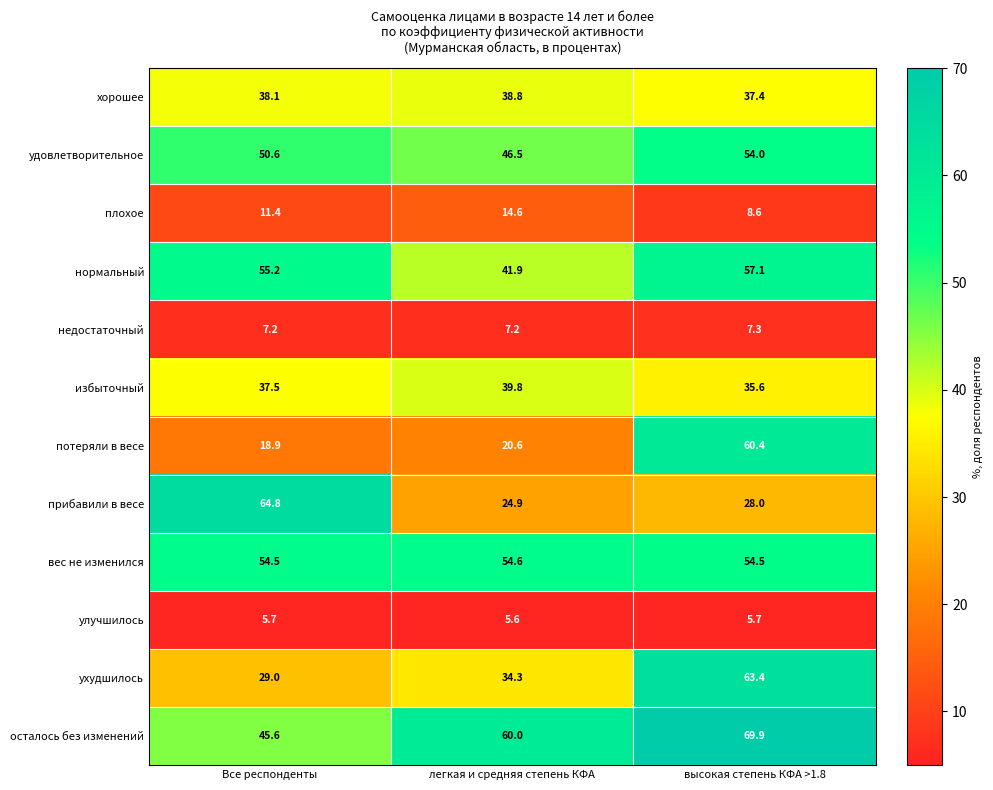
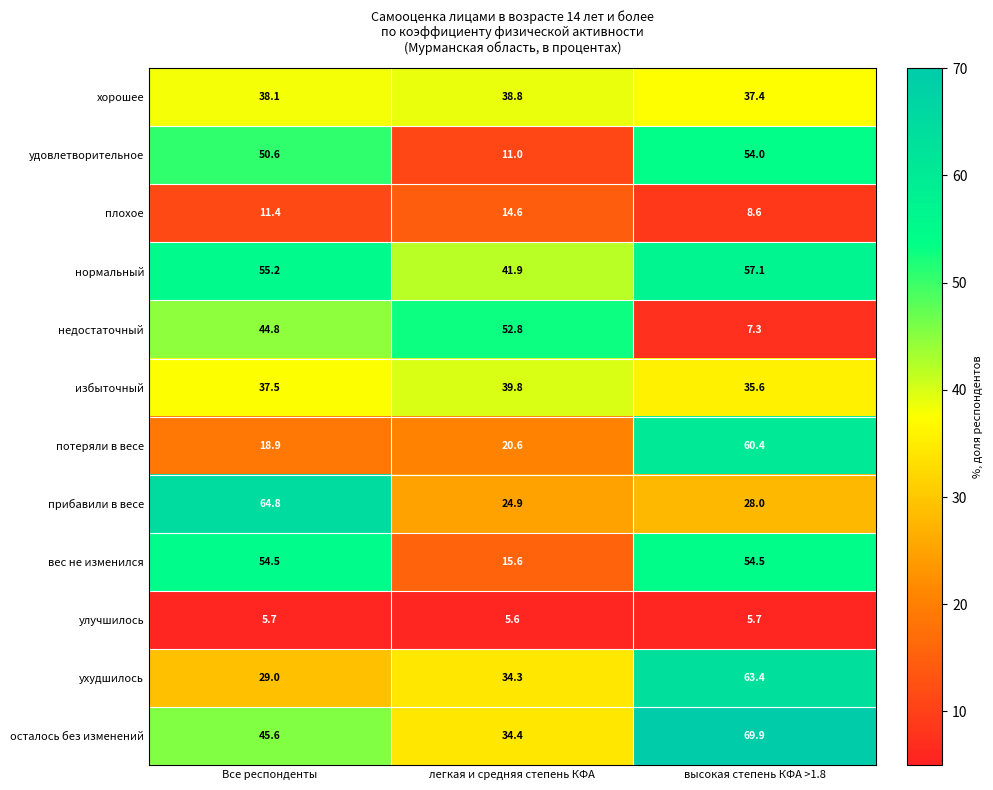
удовлетворительное, легкая и средняя степень КФА: 46.5 -> 11.0
недостаточный, Все респонденты: 7.2 -> 44.8
недостаточный, легкая и средняя степень КФА: 7.2 -> 52.8
вес не изменился, легкая и средняя степень КФА: 54.6 -> 15.6
осталось без изменений, легкая и средняя степень КФА: 60.0 -> 34.4
